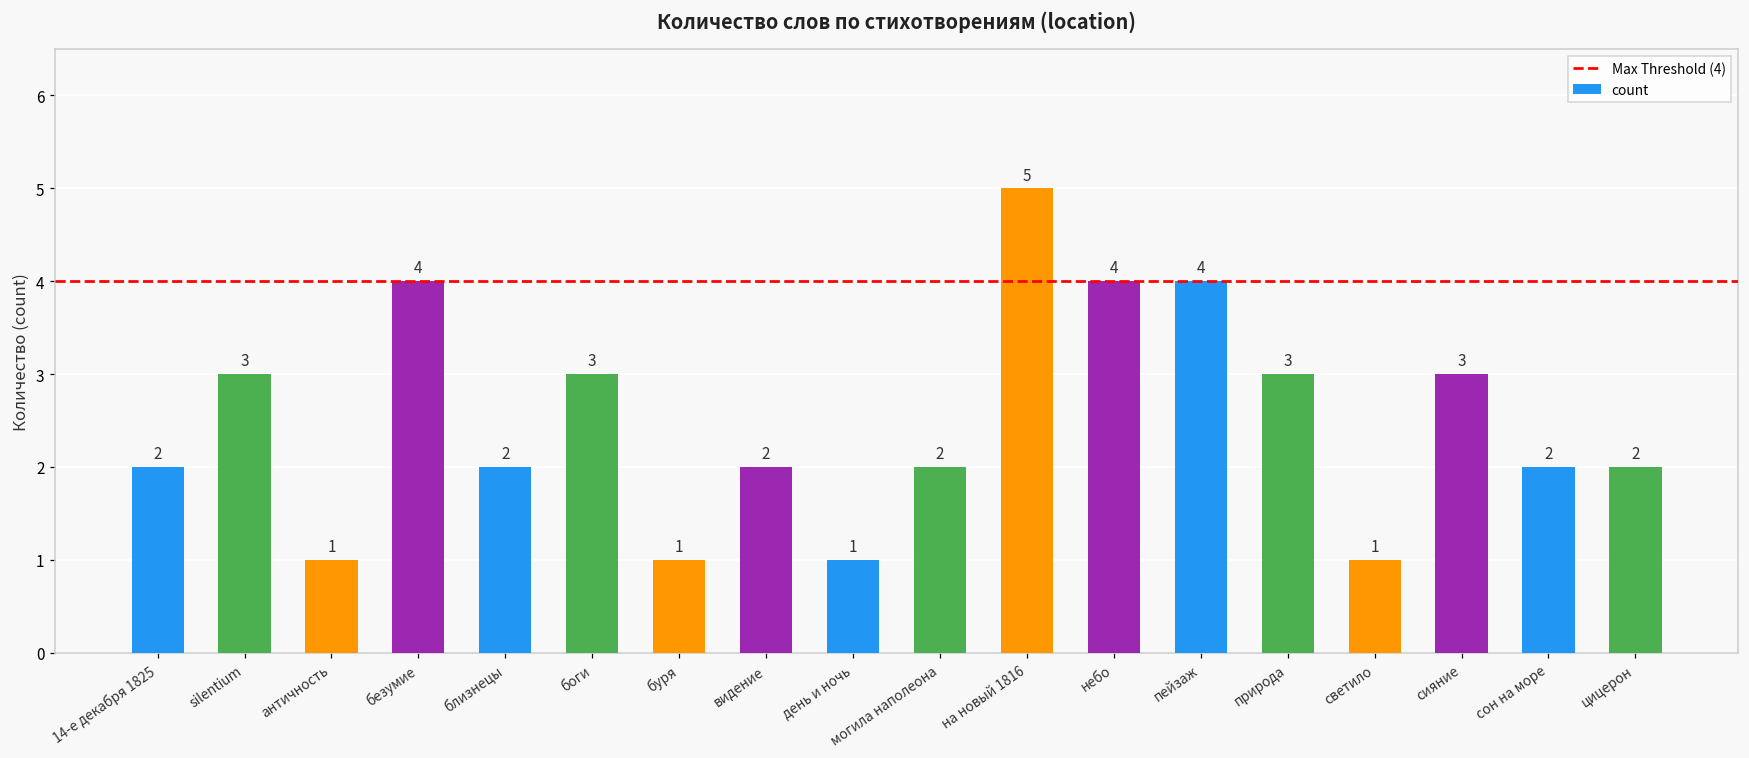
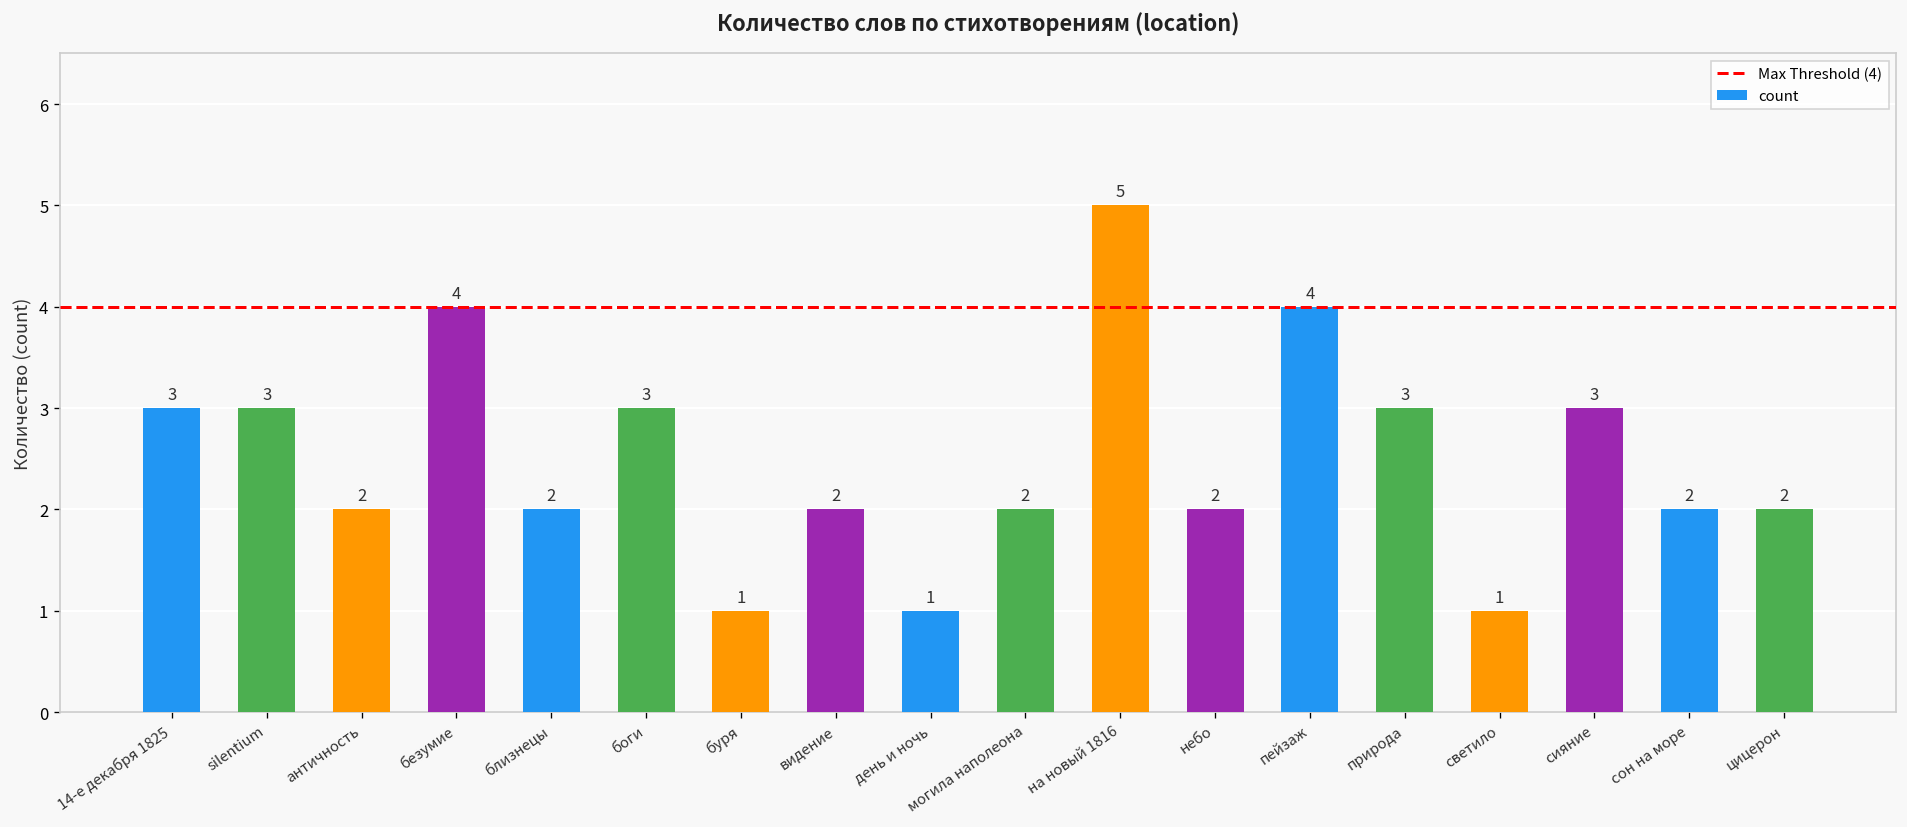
14-е декабря 1825: 2 -> 3
античность: 1 -> 2
небо: 4 -> 2
